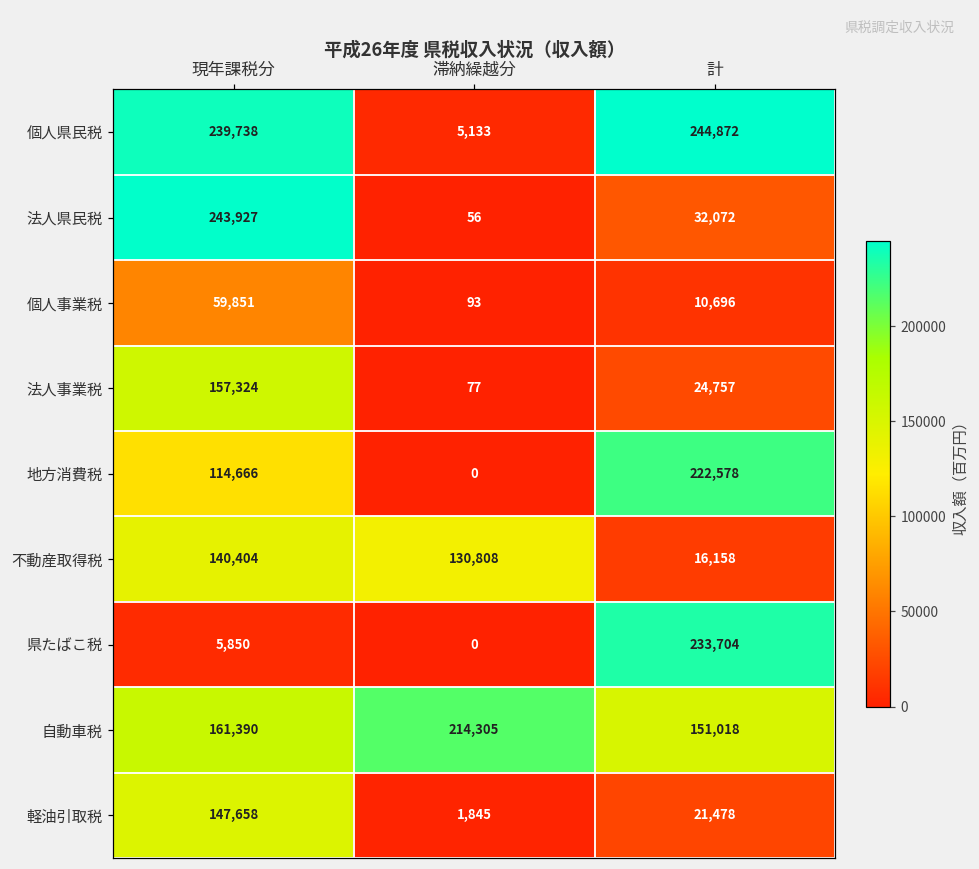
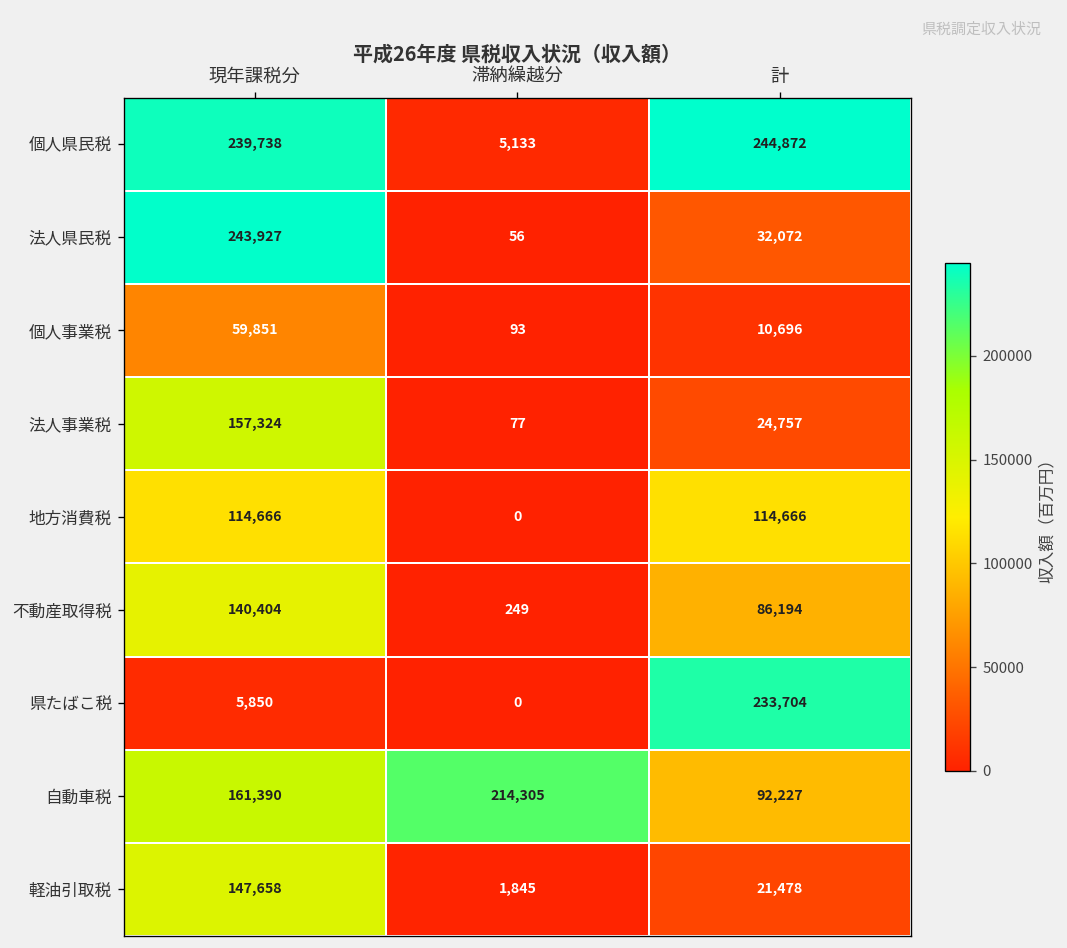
地方消費税, 計: 222,578 -> 114,666
不動産取得税, 滞納繰越分: 130,808 -> 249
不動産取得税, 計: 16,158 -> 86,194
自動車税, 計: 151,018 -> 92,227
